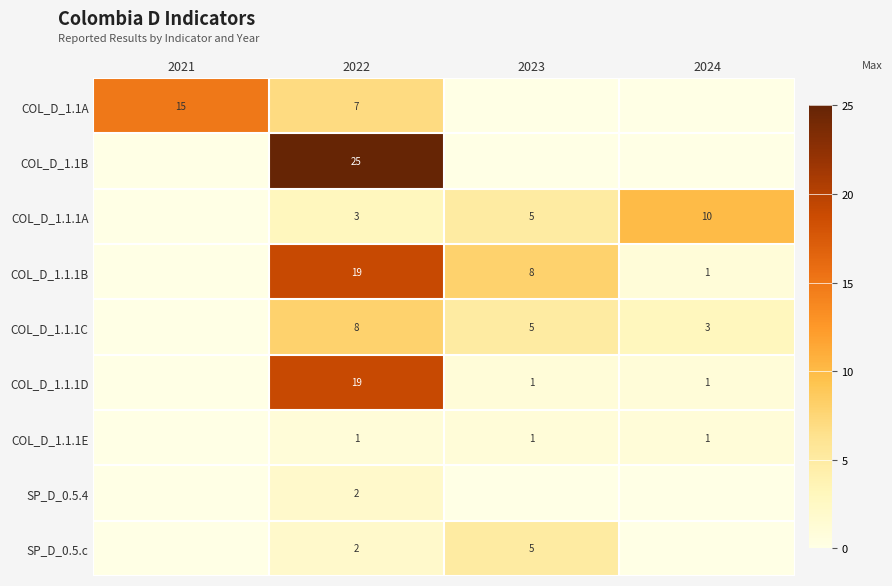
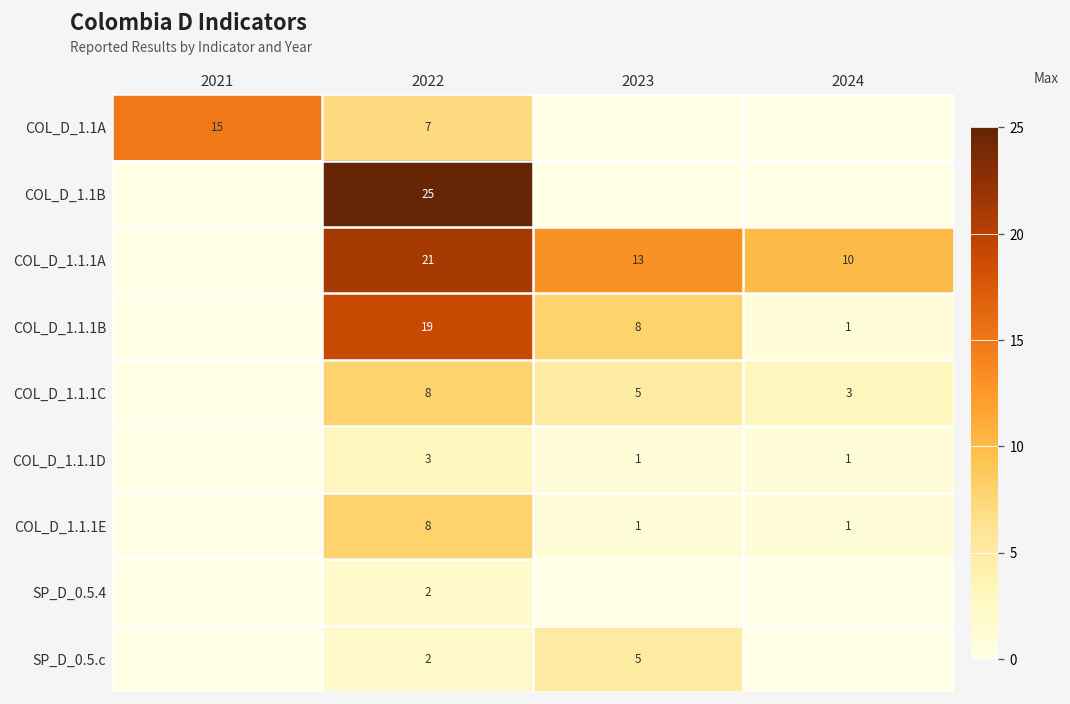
COL_D_1.1.1A, 2022: 3 -> 21
COL_D_1.1.1A, 2023: 5 -> 13
COL_D_1.1.1D, 2022: 19 -> 3
COL_D_1.1.1E, 2022: 1 -> 8
